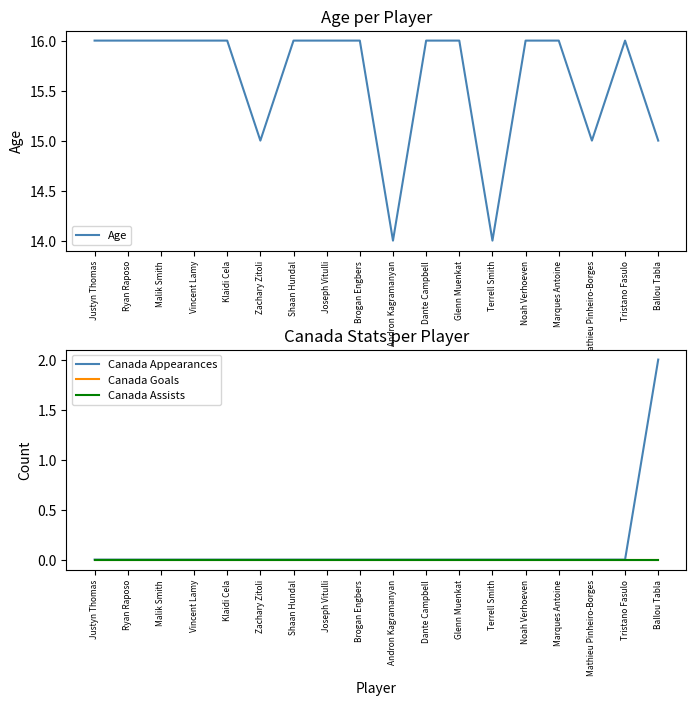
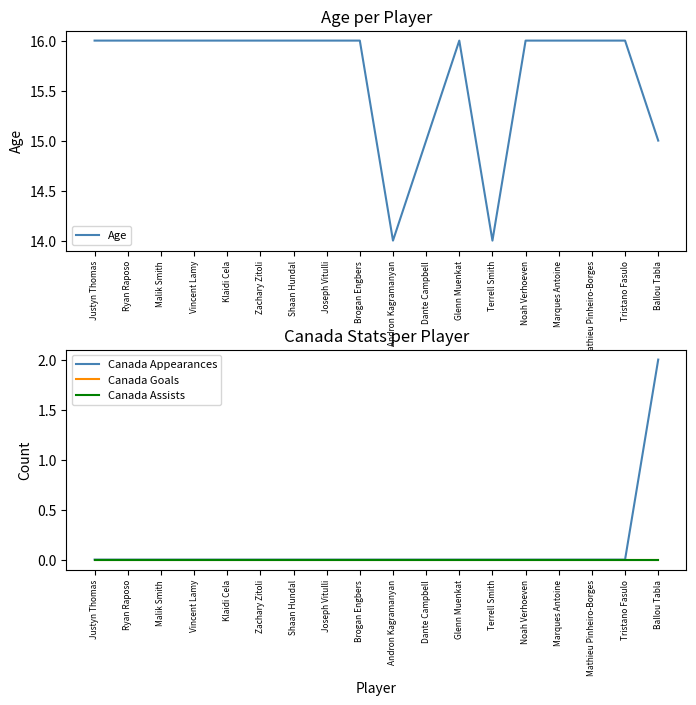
Age per Player, Zachary Zitoli: 15 -> 16
Age per Player, Dante Campbell: 16 -> 15
Age per Player, Mathieu Pinheiro-Borges: 15 -> 16
